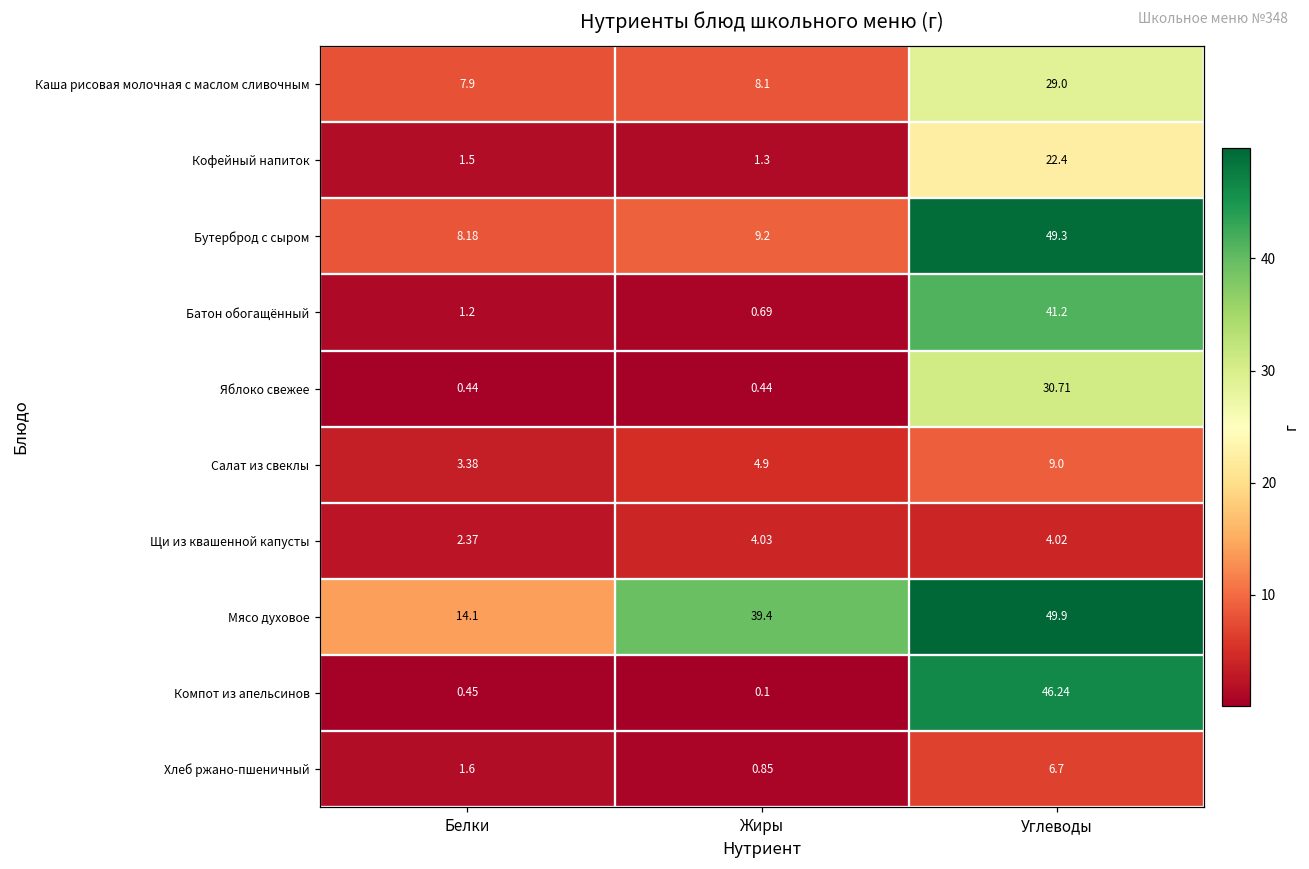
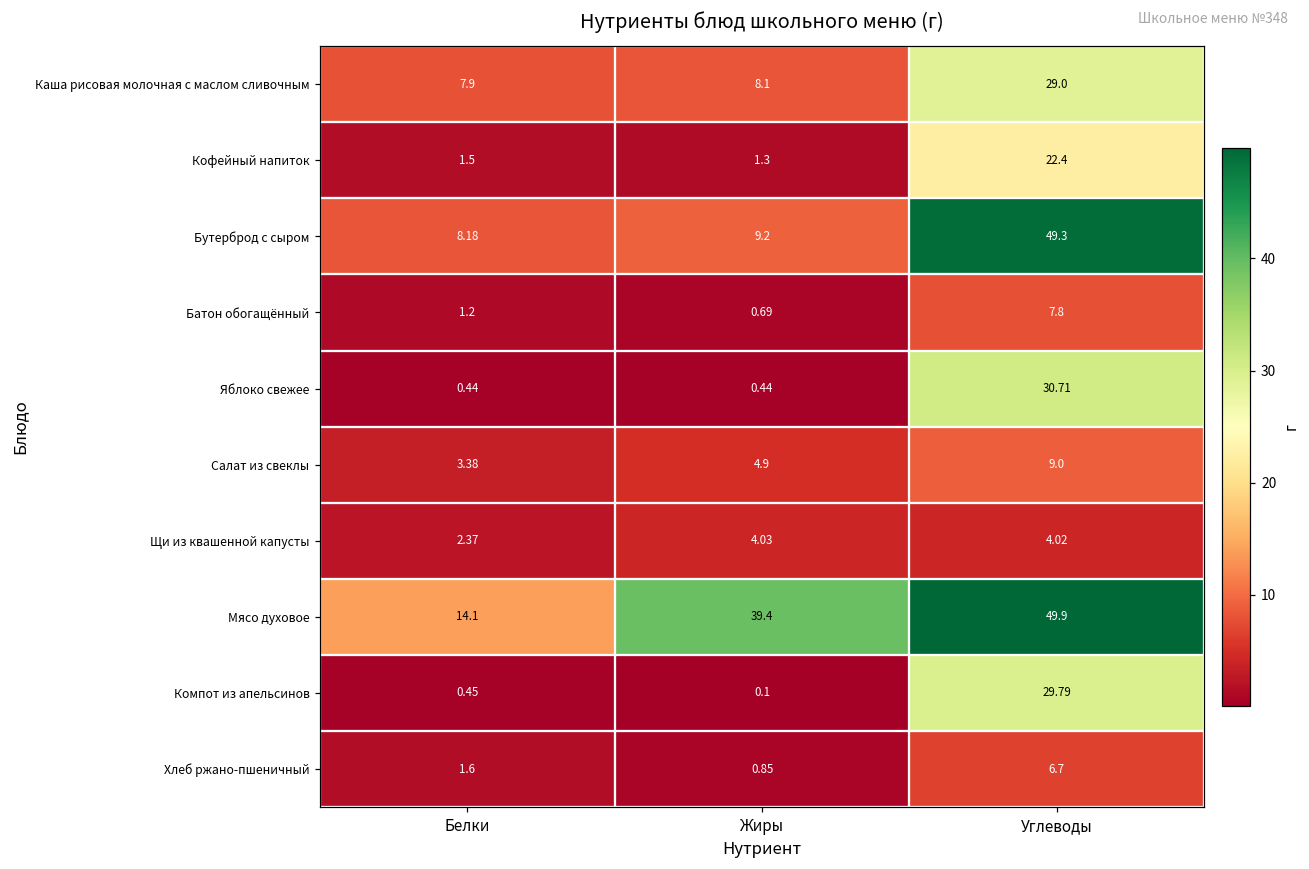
Батон обогащённый, Углеводы: 41.2 -> 7.8
Компот из апельсинов, Углеводы: 46.24 -> 29.79
